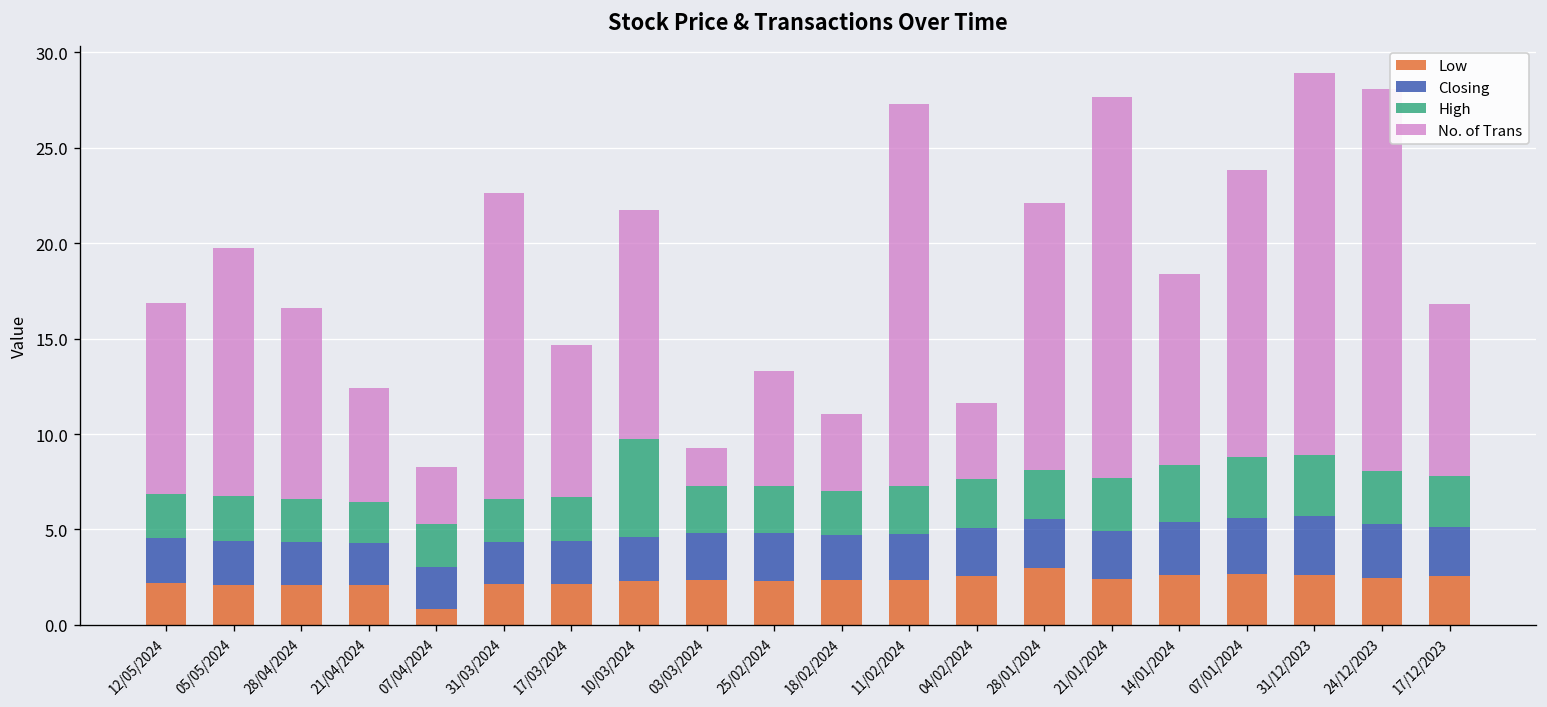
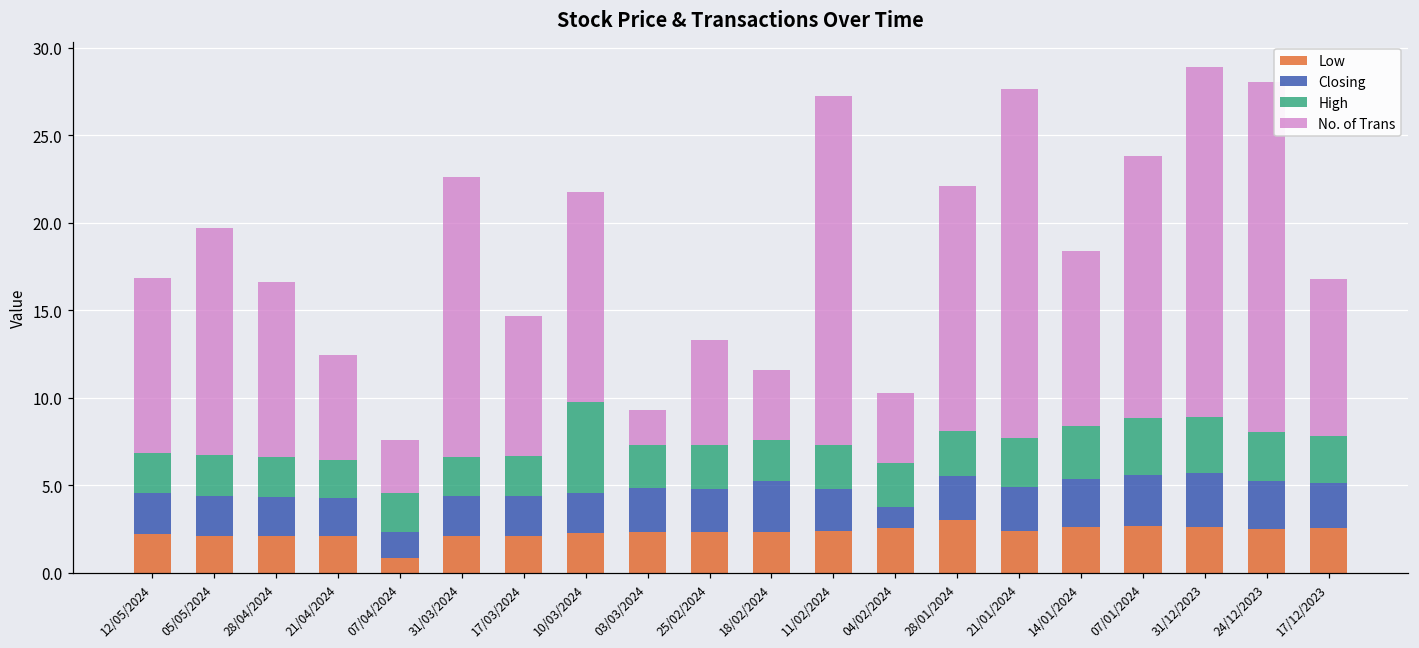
Closing, 07/04/2024: 2.2 -> 1.5
Closing, 18/02/2024: 2.4 -> 2.9
Closing, 04/02/2024: 2.6 -> 1.2
